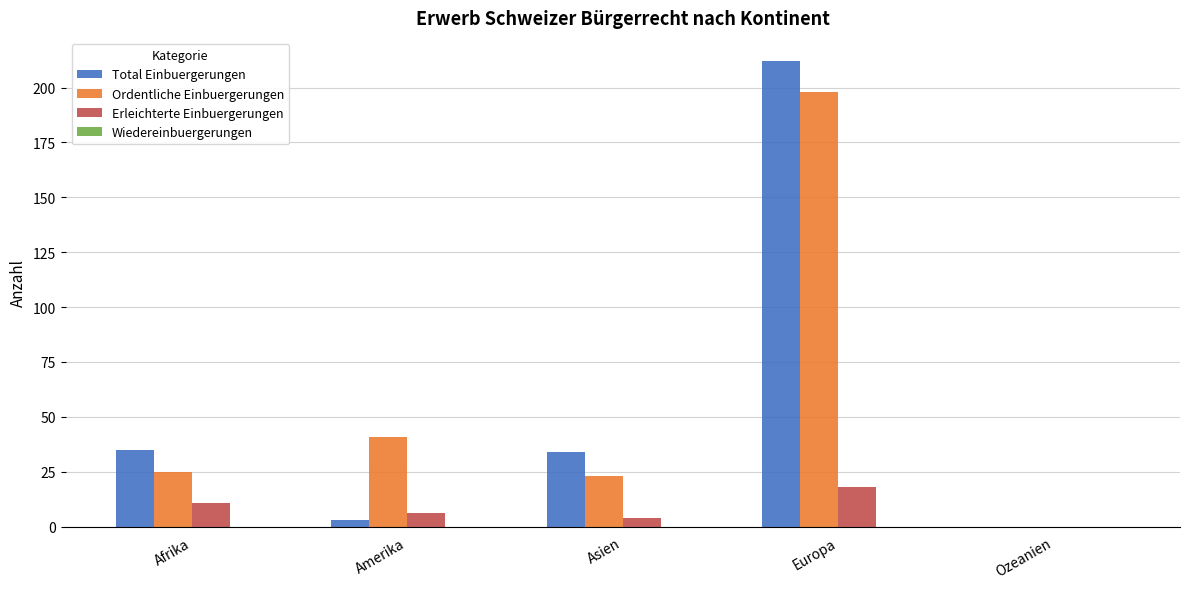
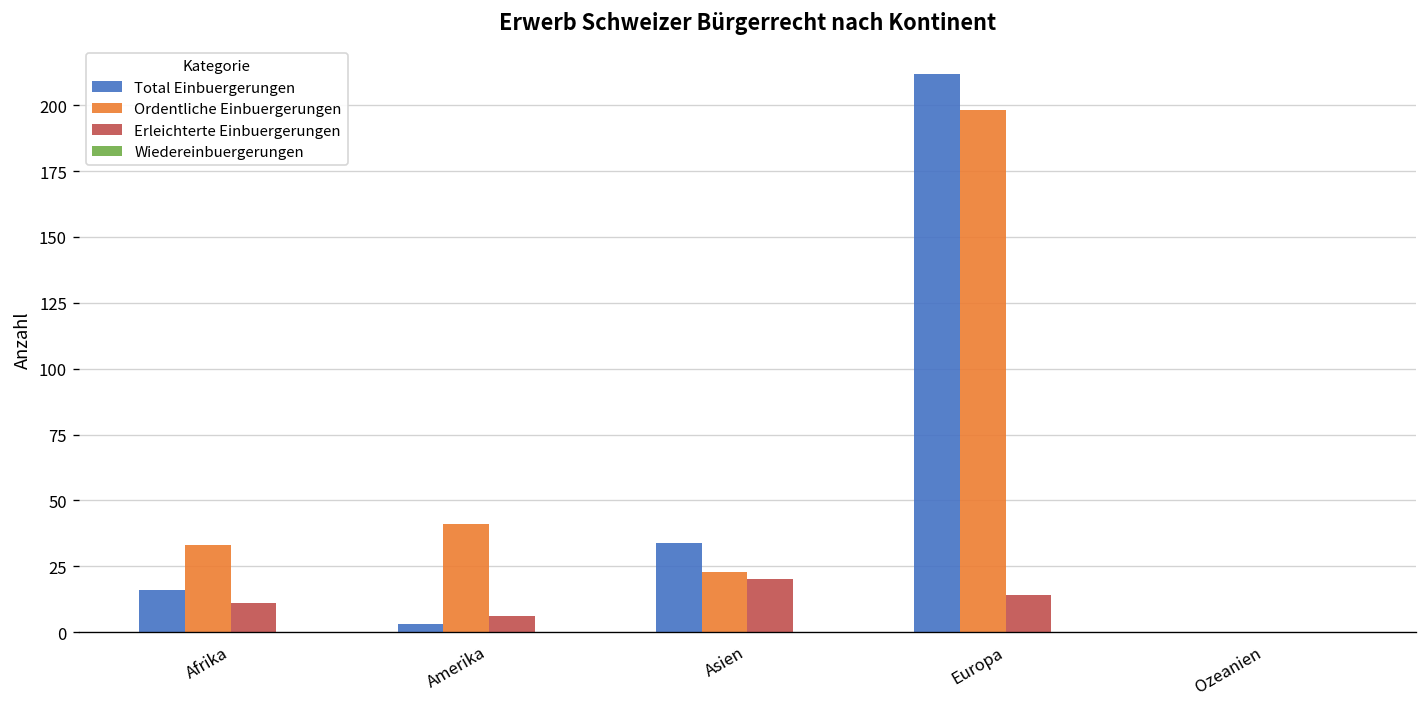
Total Einbuergerungen, Afrika: 35 -> 16
Ordentliche Einbuergerungen, Afrika: 25 -> 33
Erleichterte Einbuergerungen, Asien: 4 -> 20
Erleichterte Einbuergerungen, Europa: 18 -> 14
